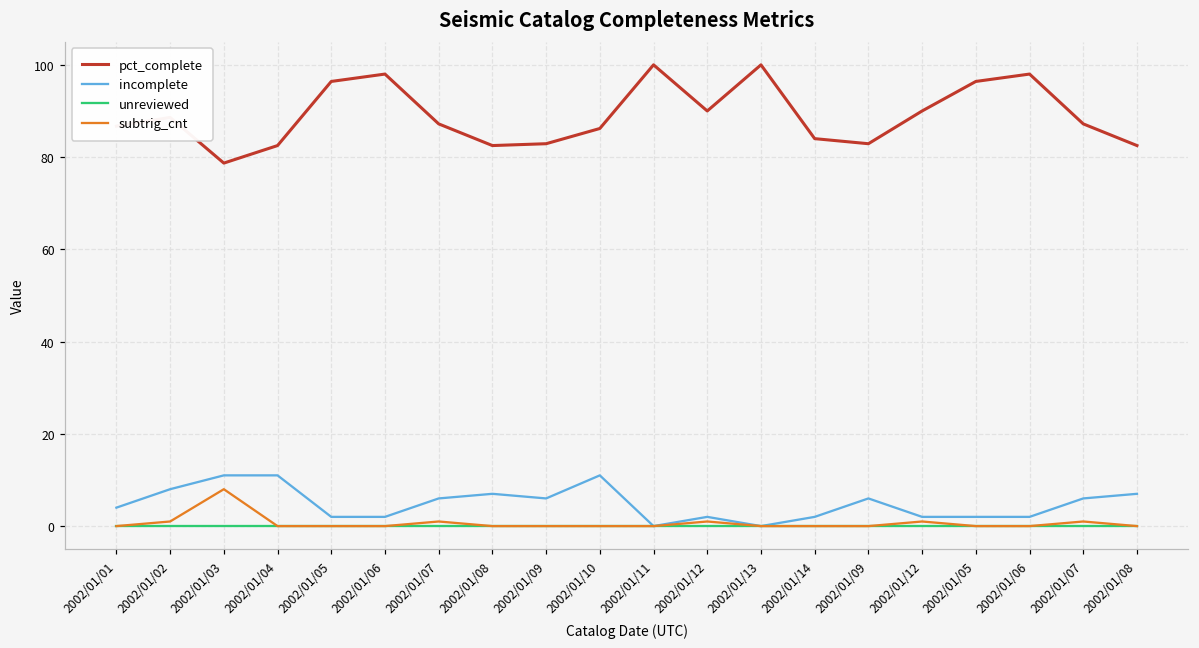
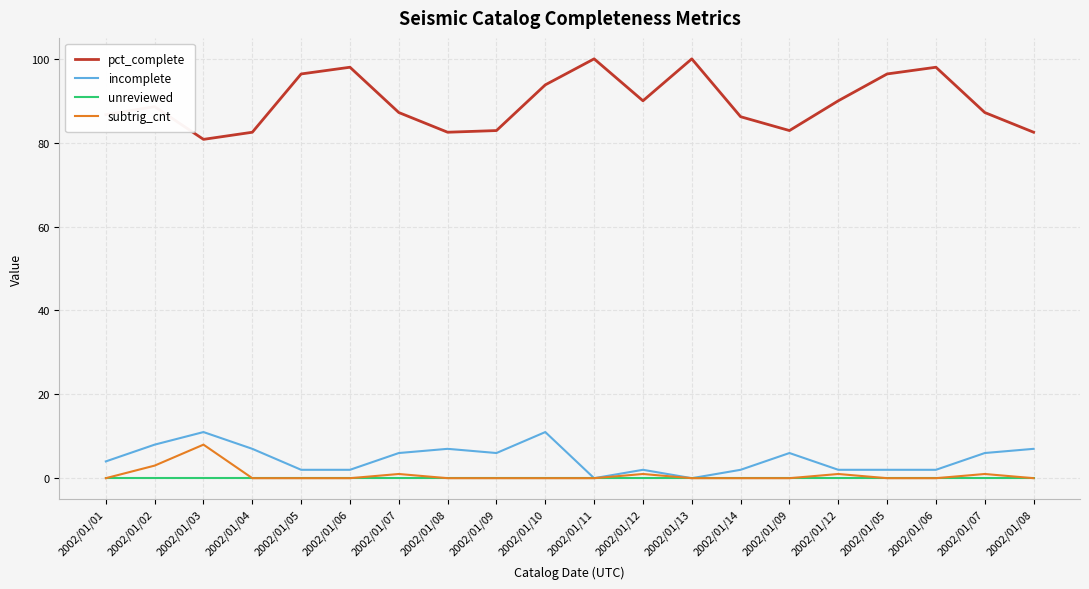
subtrig_cnt, 2002/01/02: 1 -> 3
pct_complete, 2002/01/03: 79 -> 81
incomplete, 2002/01/04: 11 -> 7
pct_complete, 2002/01/10: 86 -> 94
pct_complete, 2002/01/14: 84 -> 86
